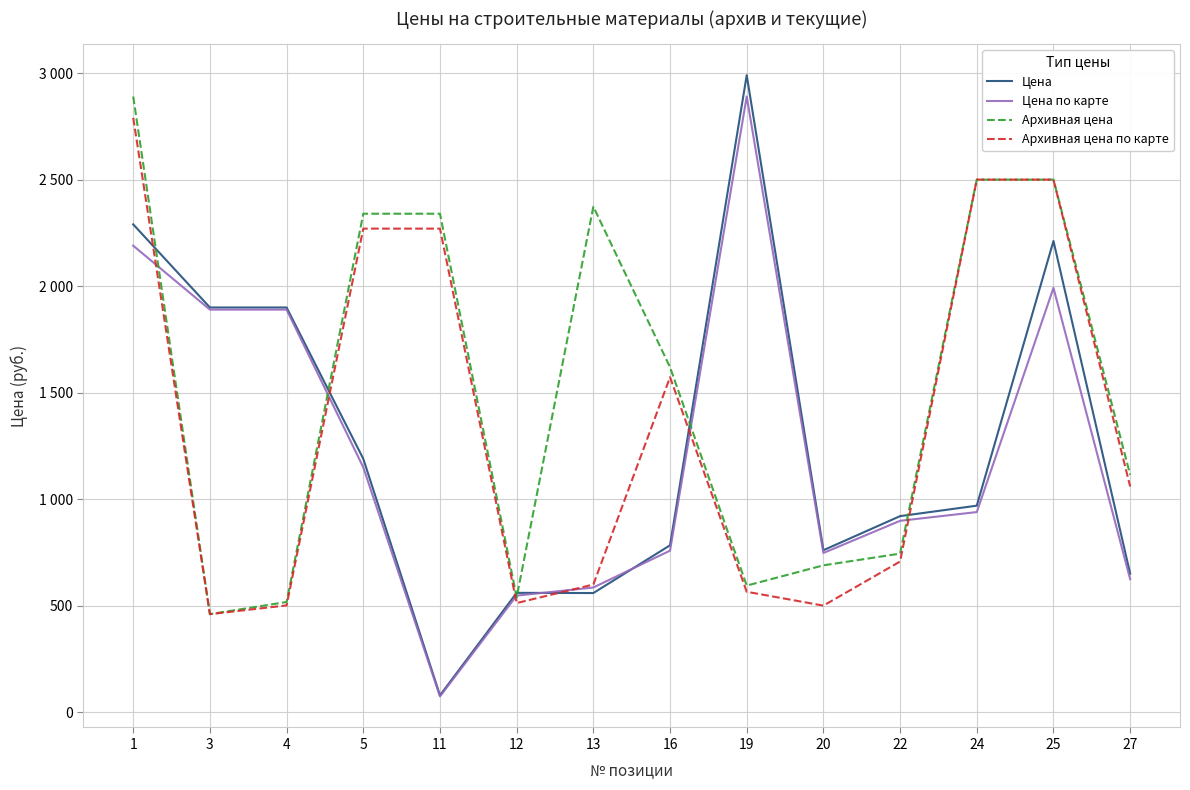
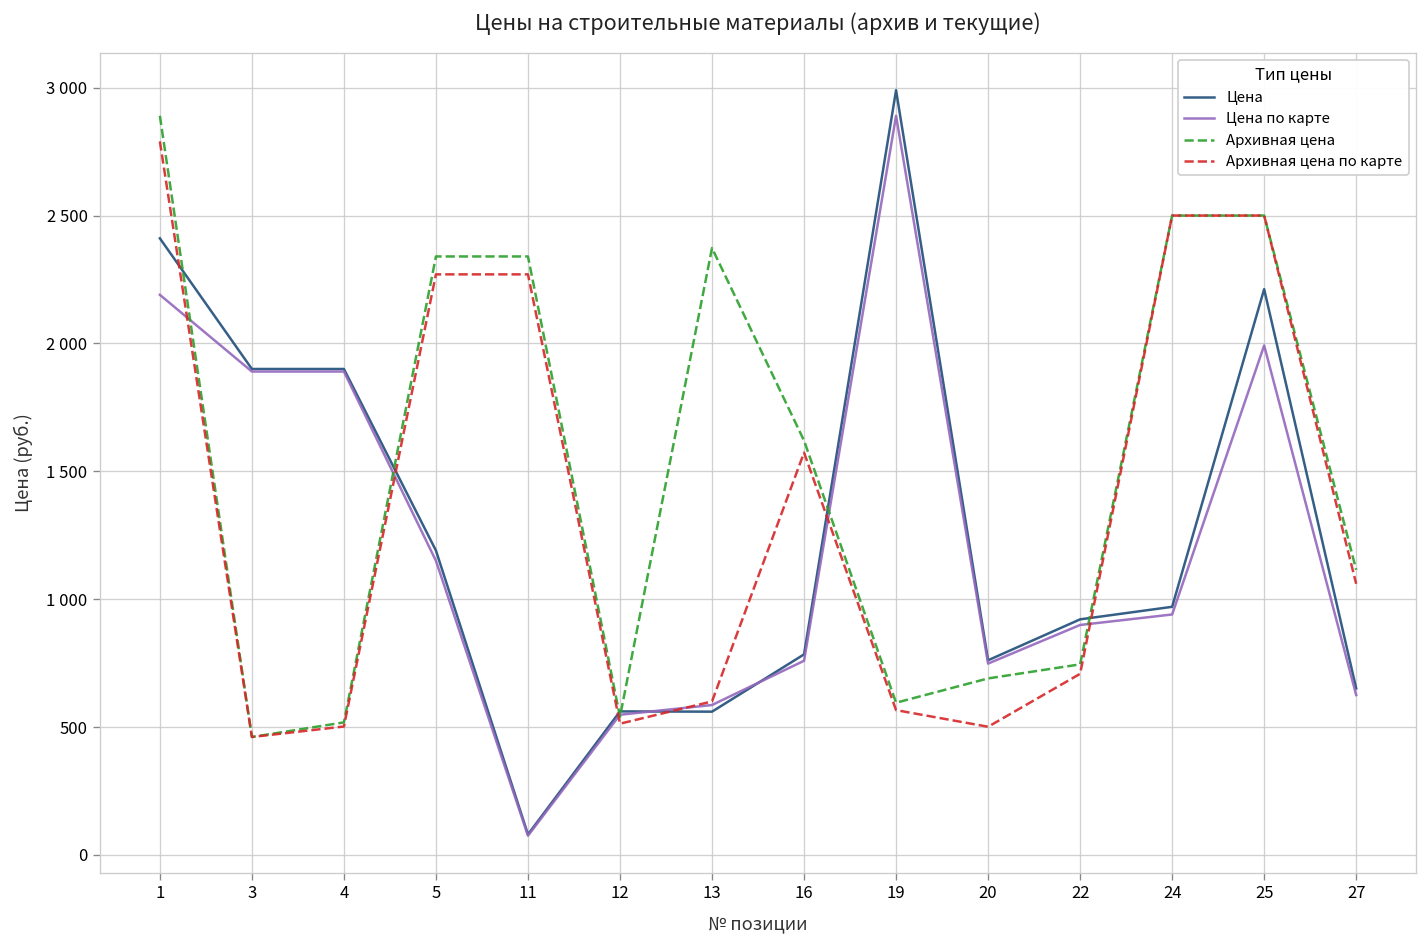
Цена, 1: 2290 -> 2410
